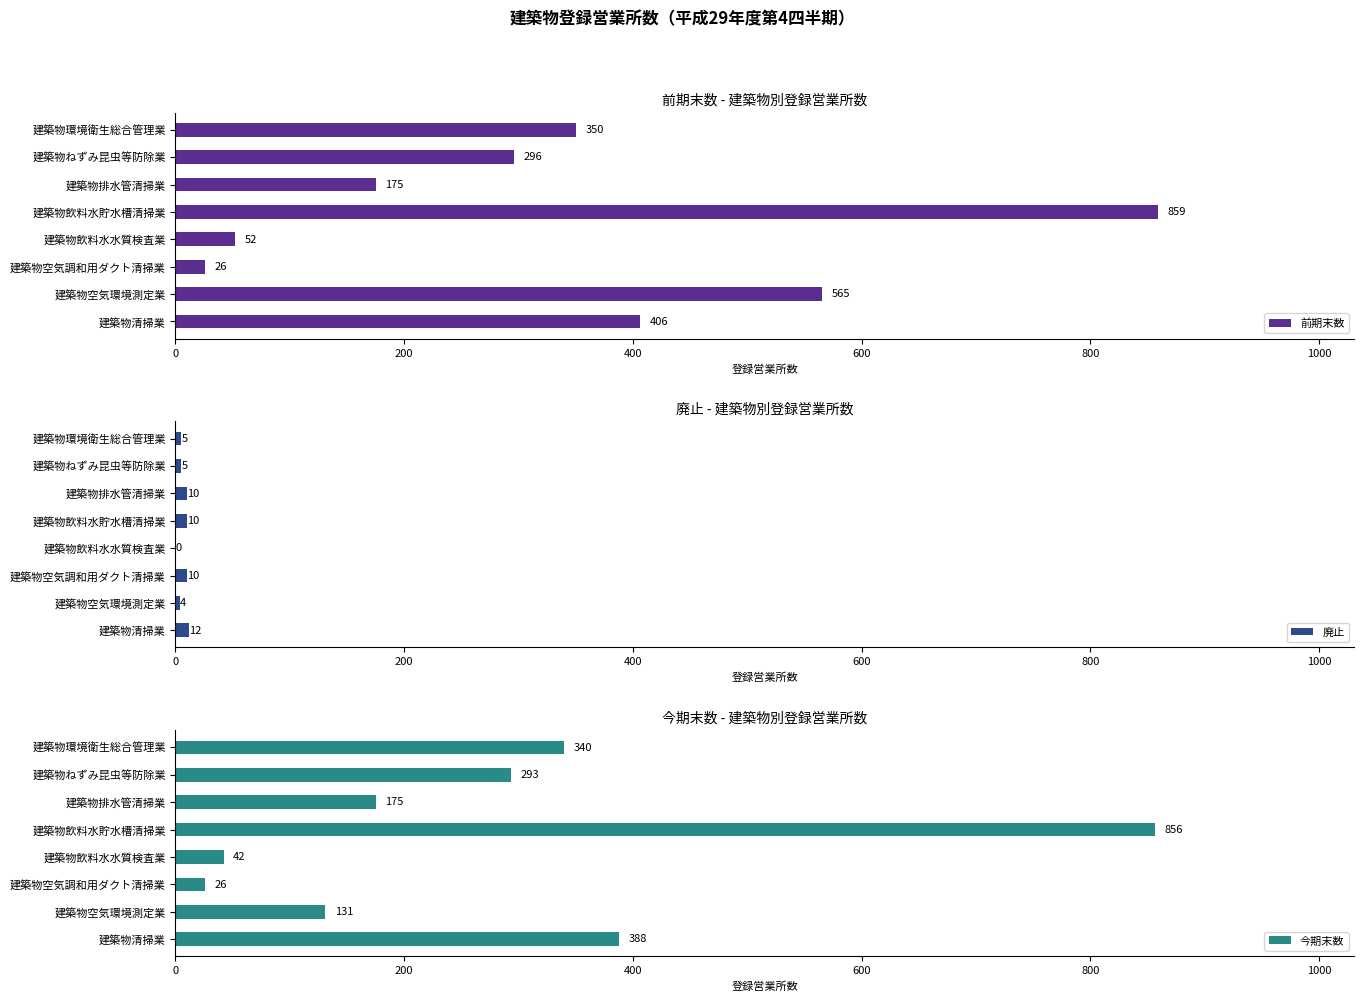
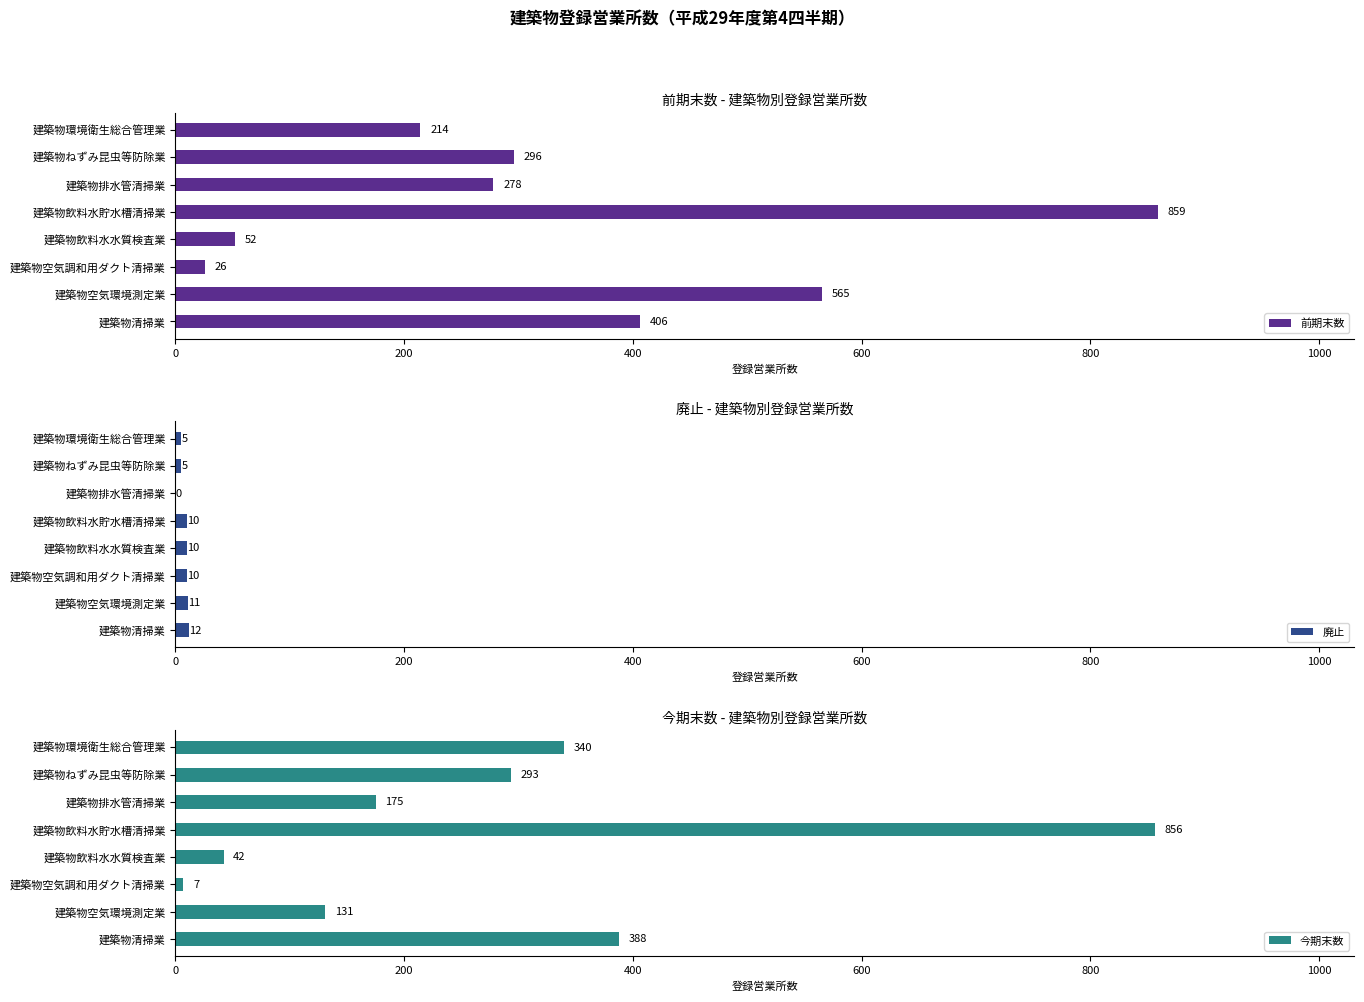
前期末数 - 建築物別登録営業所数, 建築物環境衛生総合管理業: 350 -> 214
前期末数 - 建築物別登録営業所数, 建築物排水管清掃業: 175 -> 278
廃止 - 建築物別登録営業所数, 建築物排水管清掃業: 10 -> 0
廃止 - 建築物別登録営業所数, 建築物飲料水水質検査業: 0 -> 10
廃止 - 建築物別登録営業所数, 建築物空気環境測定業: 4 -> 11
今期末数 - 建築物別登録営業所数, 建築物空気調和用ダクト清掃業: 26 -> 7
